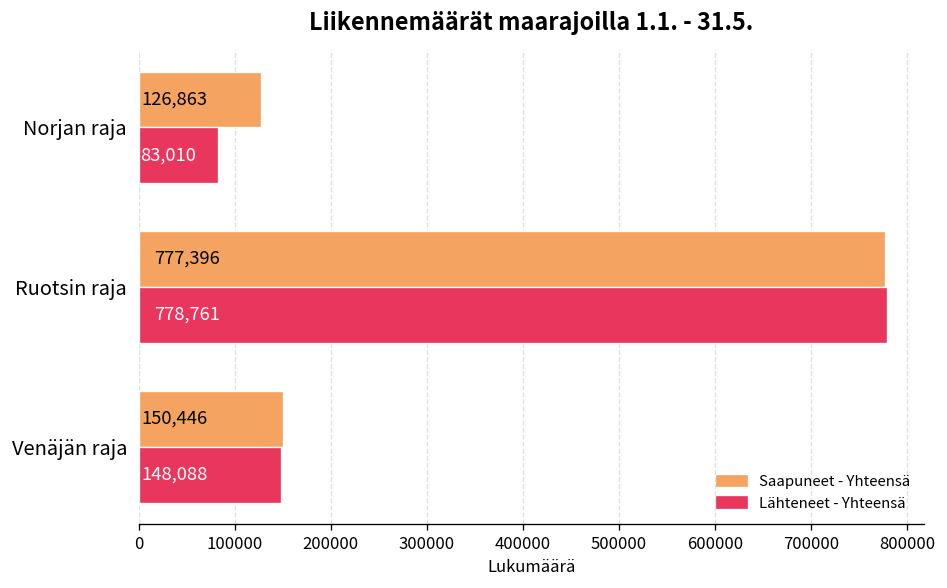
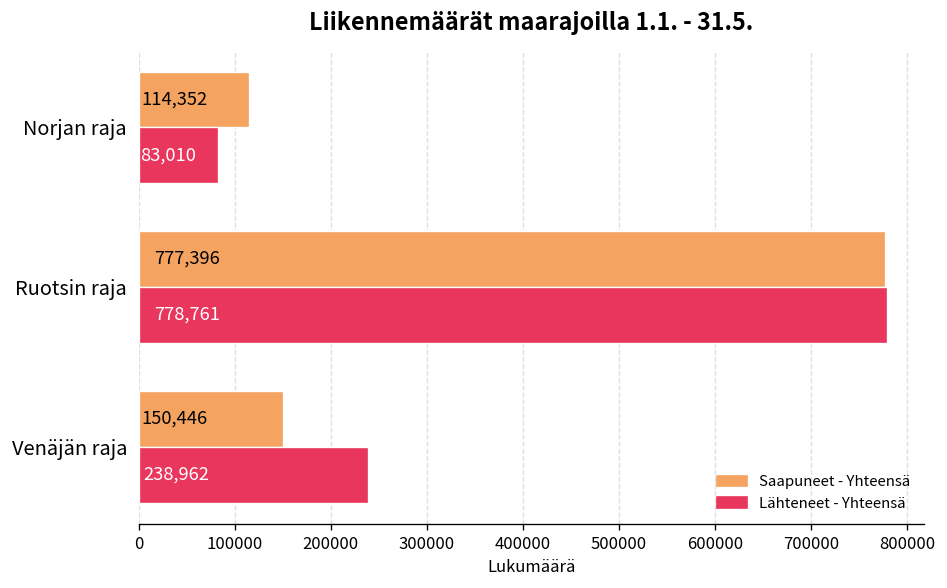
Saapuneet - Yhteensä, Norjan raja: 126,863 -> 114,352
Lähteneet - Yhteensä, Venäjän raja: 148,088 -> 238,962
